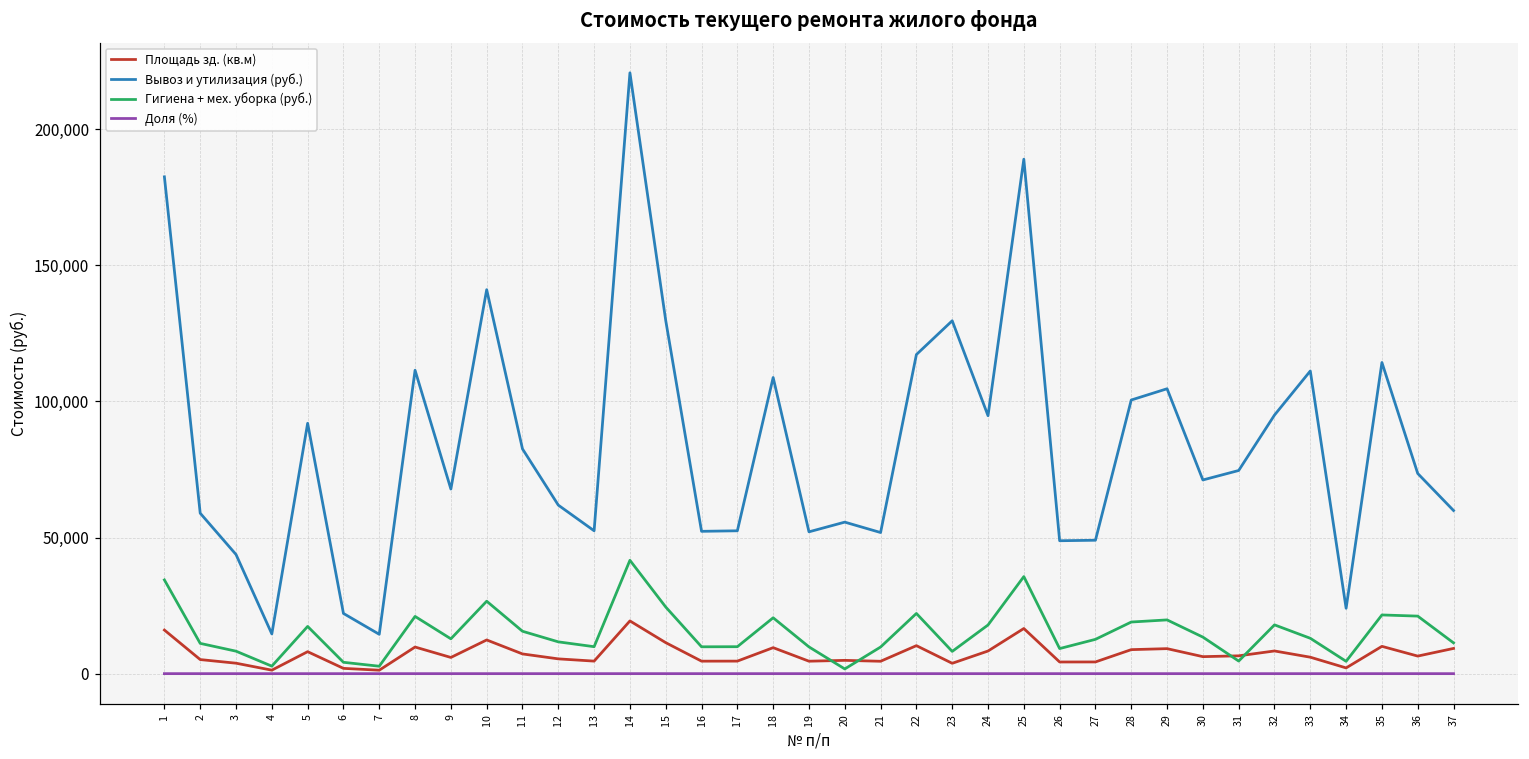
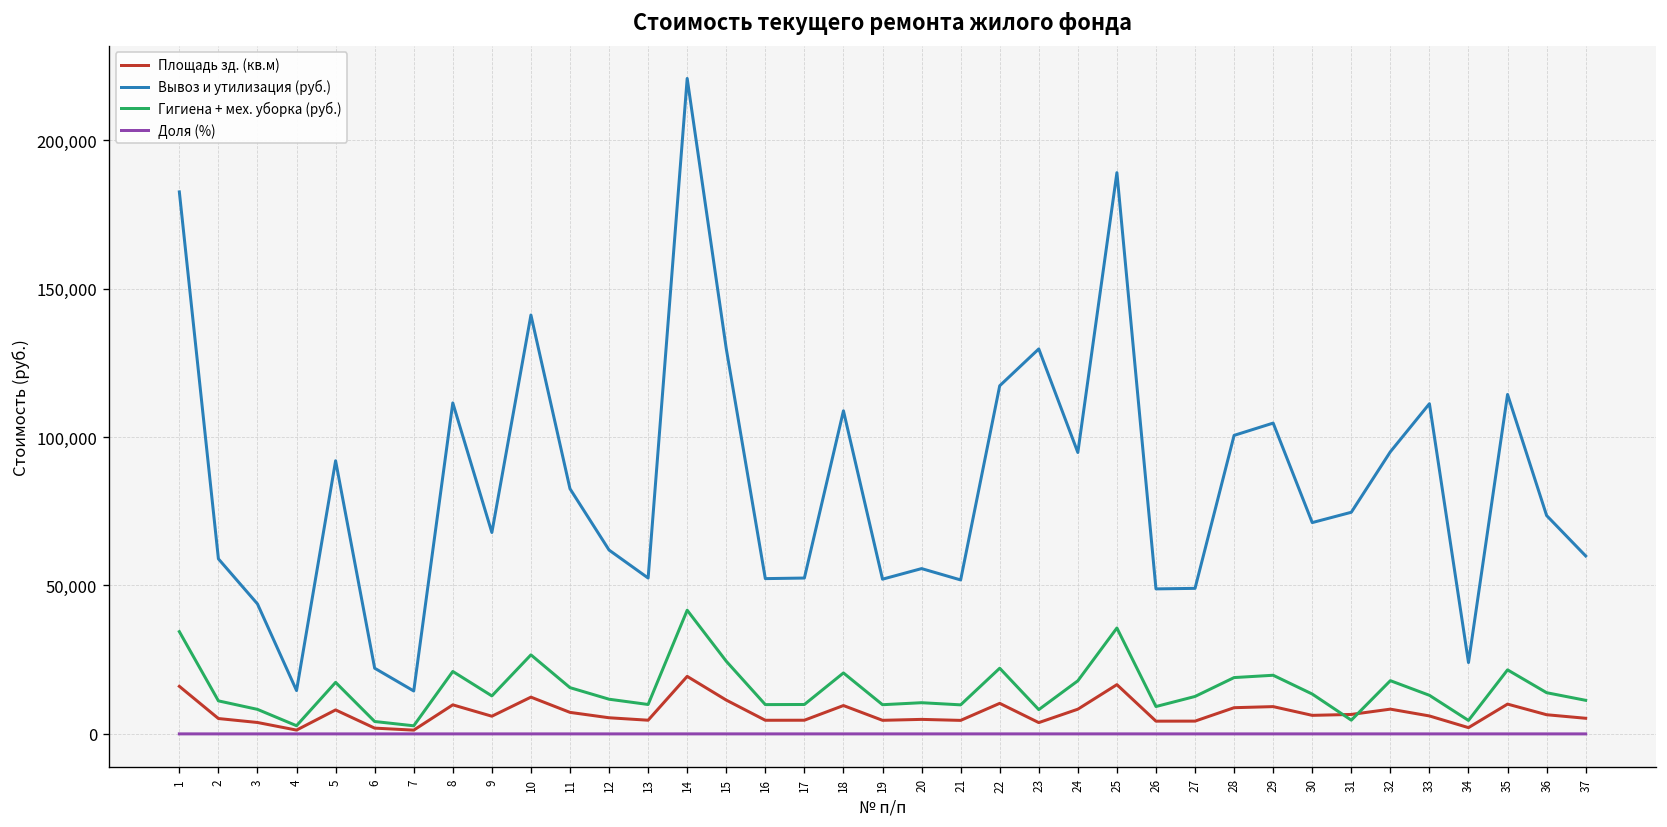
Гигиена + мех. уборка (руб.), 20: 2,000 -> 11,000
Гигиена + мех. уборка (руб.), 36: 21,000 -> 14,000
Площадь зд. (кв.м), 37: 9,000 -> 5,000
